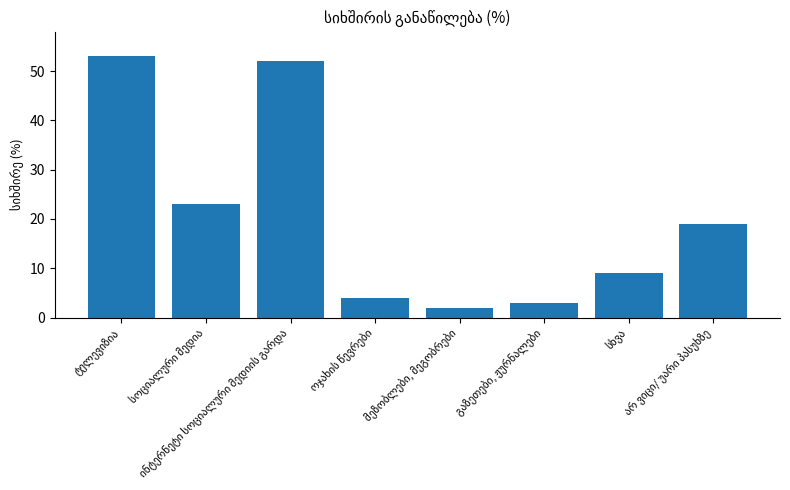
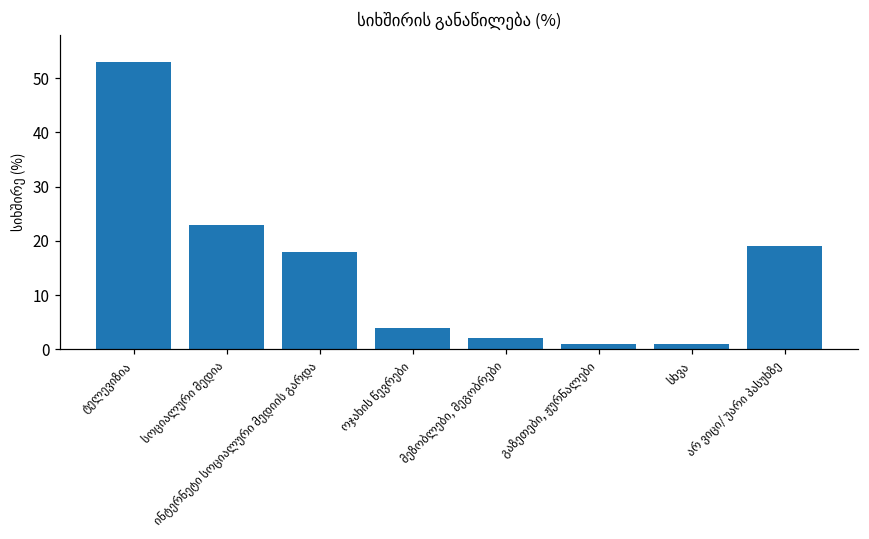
ინტერნეტი სოციალური მედიის გარდა: 52 -> 18
გაზეთები, ჟურნალები: 3 -> 1
სხვა: 9 -> 1
